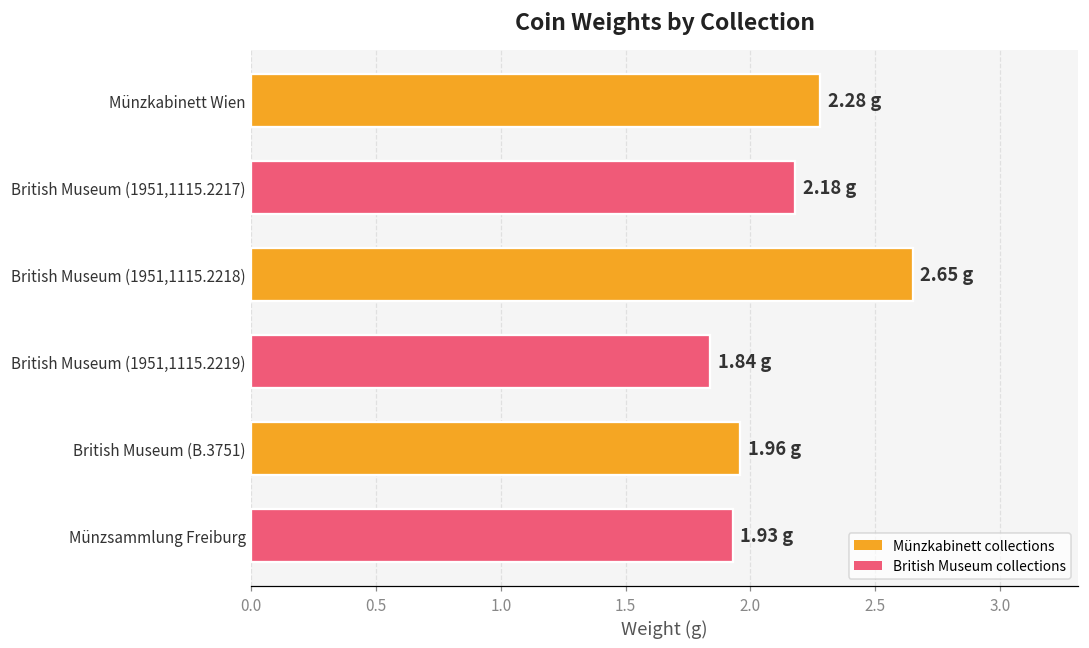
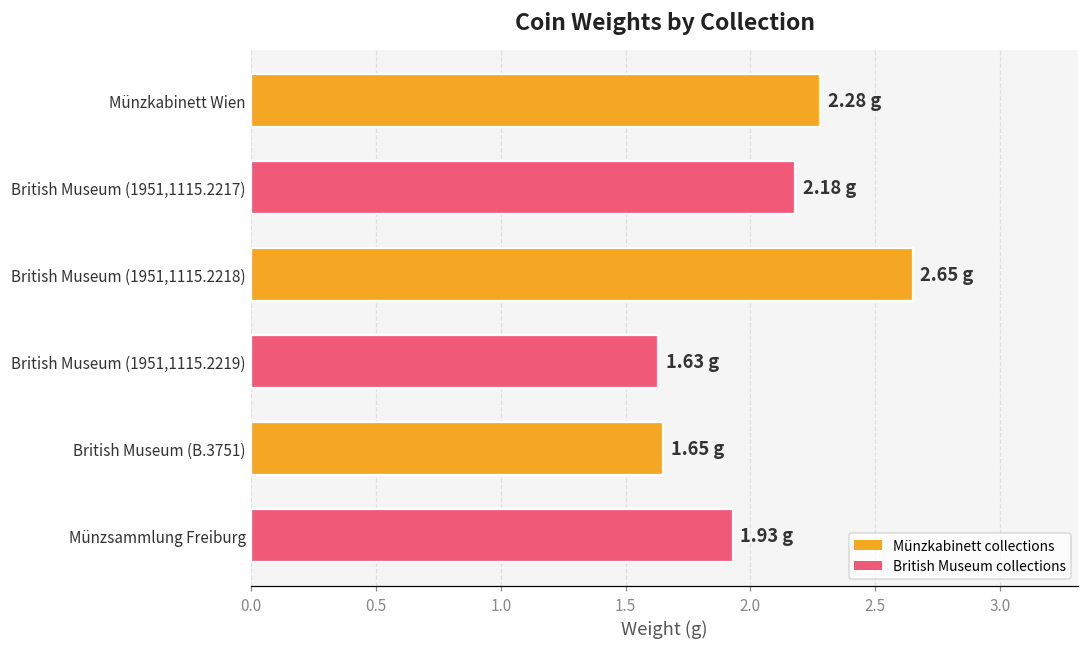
British Museum (1951,1115.2219): 1.84 -> 1.63
British Museum (B.3751): 1.96 -> 1.65
